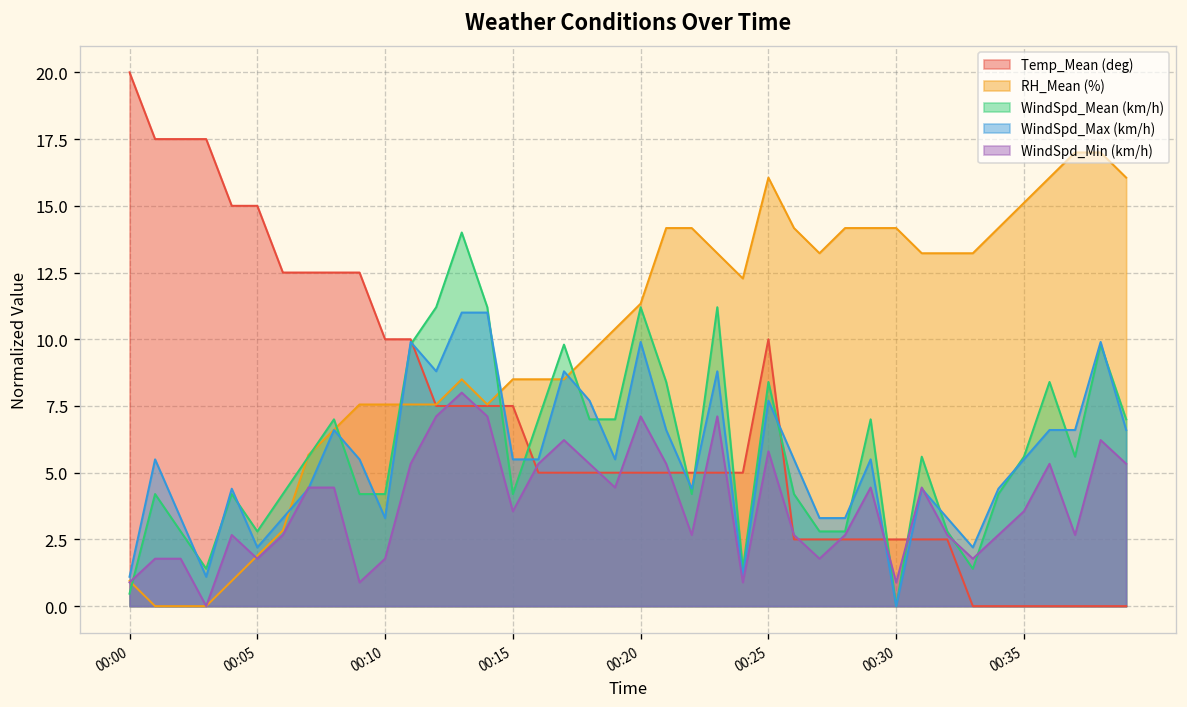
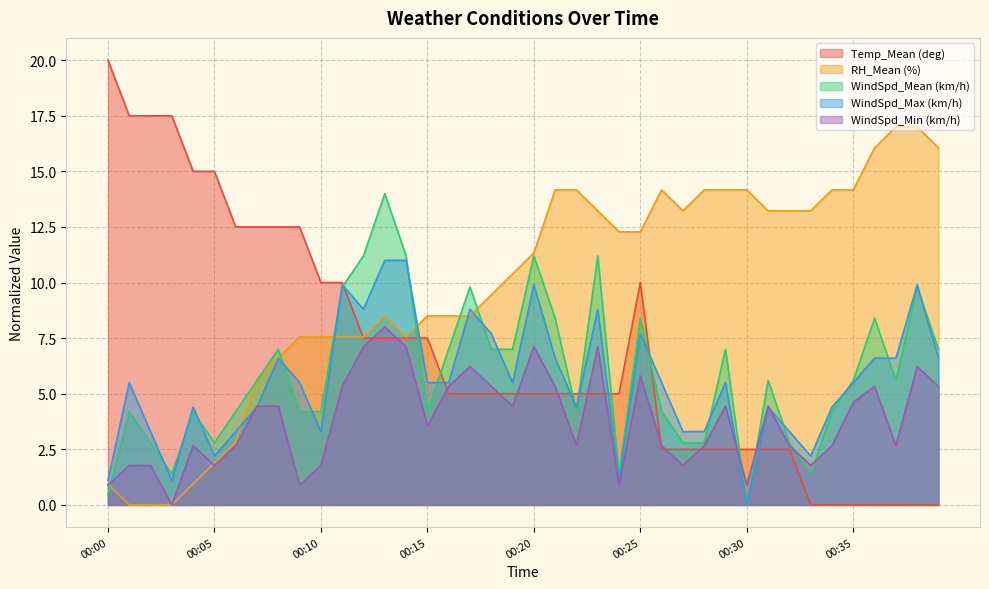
RH_Mean (%), 00:25: 16.1 -> 12.3
RH_Mean (%), 00:35: 15.1 -> 14.2
WindSpd_Min (km/h), 00:35: 3.6 -> 4.6
